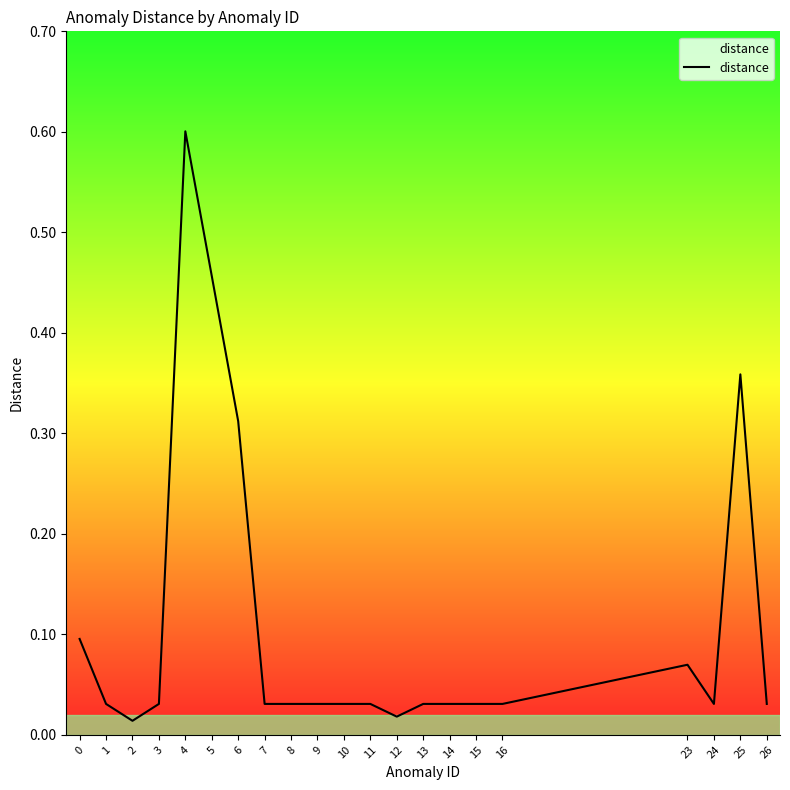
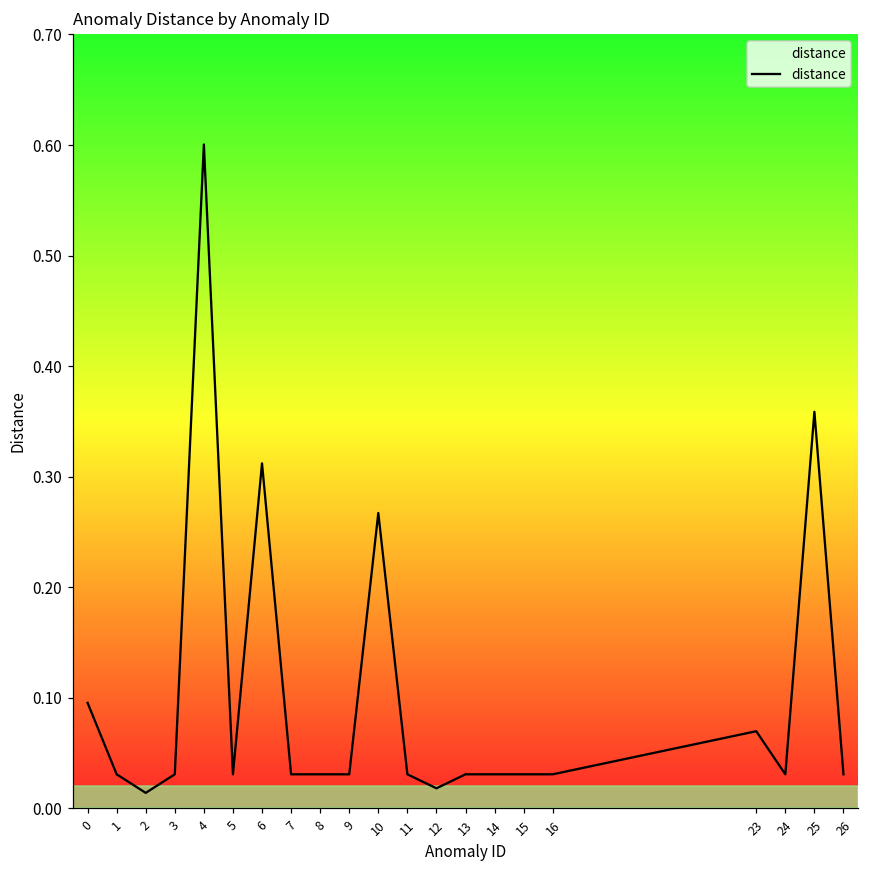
5: 0.457 -> 0.031
10: 0.031 -> 0.267
